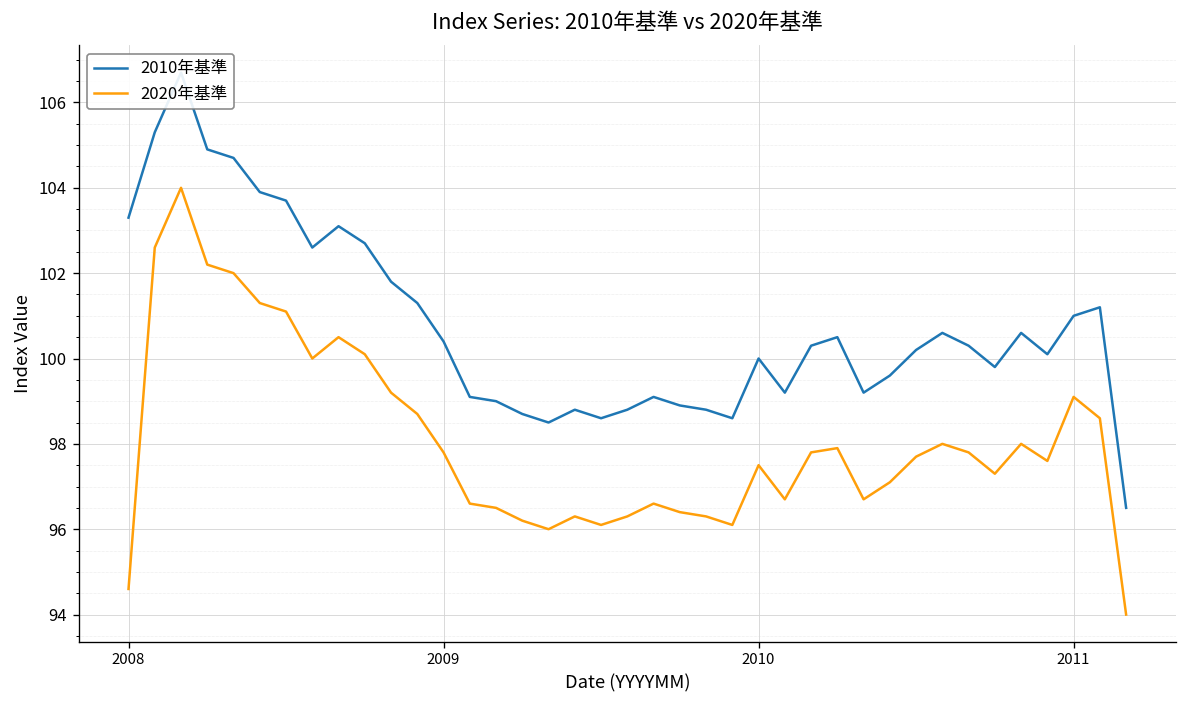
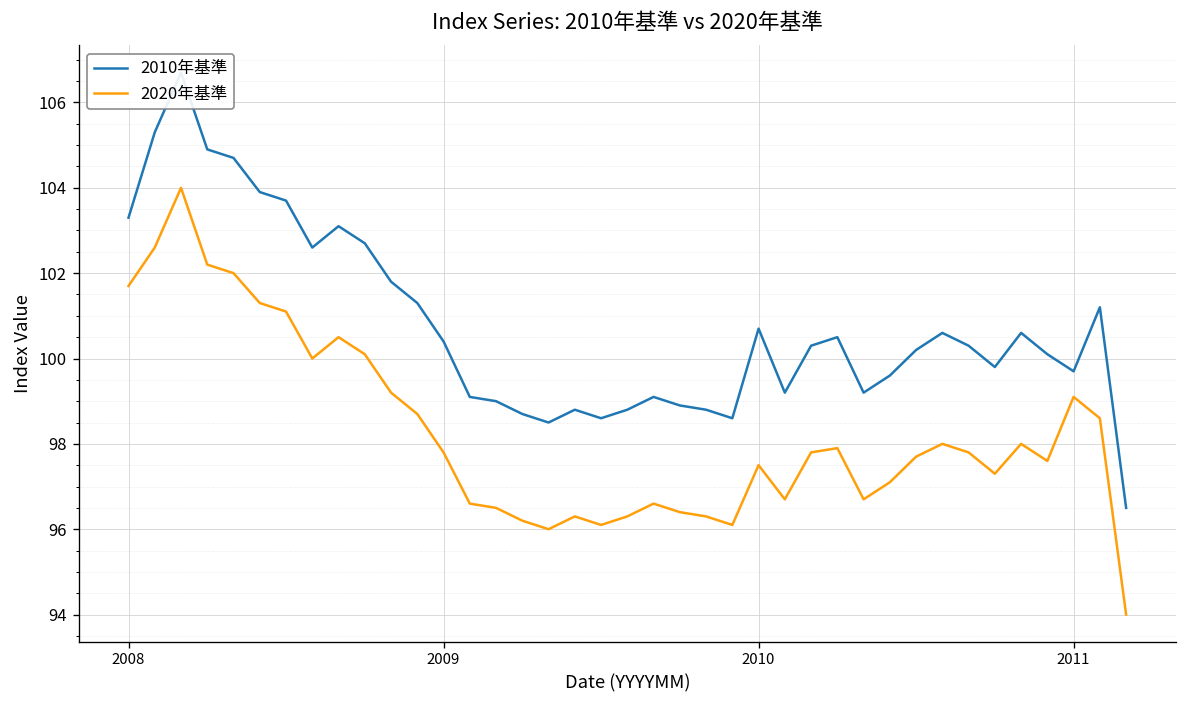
2020年基準, 2008: 94.6 -> 101.7
2010年基準, 2010: 100.0 -> 100.7
2010年基準, 2011: 101.0 -> 99.7
